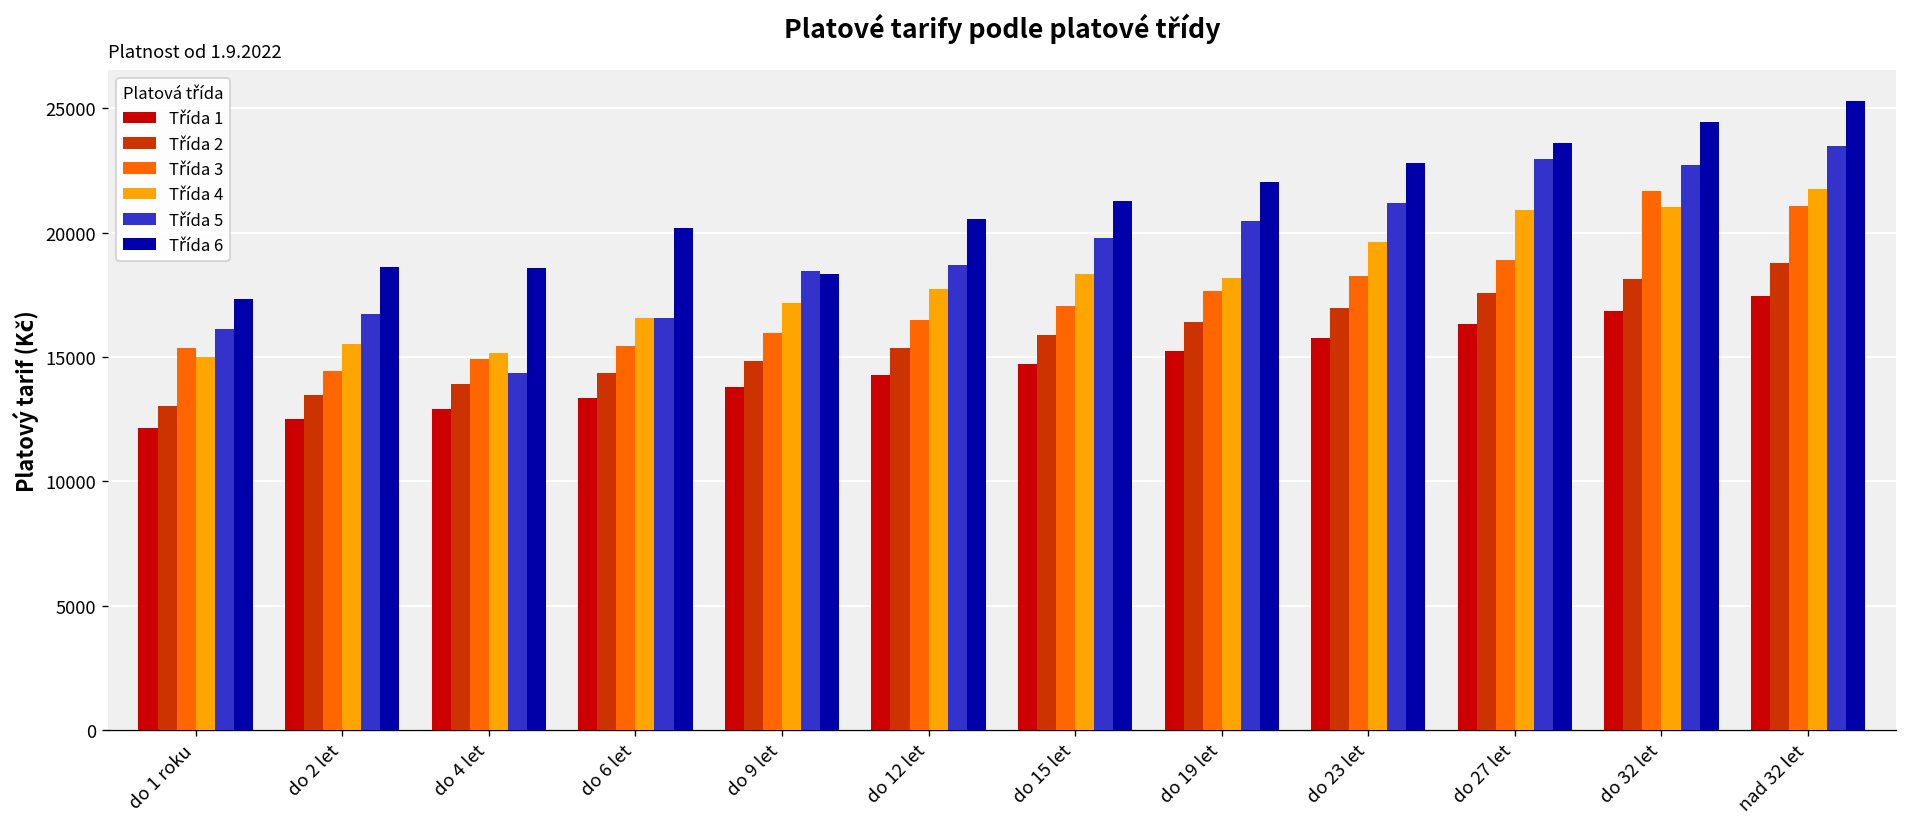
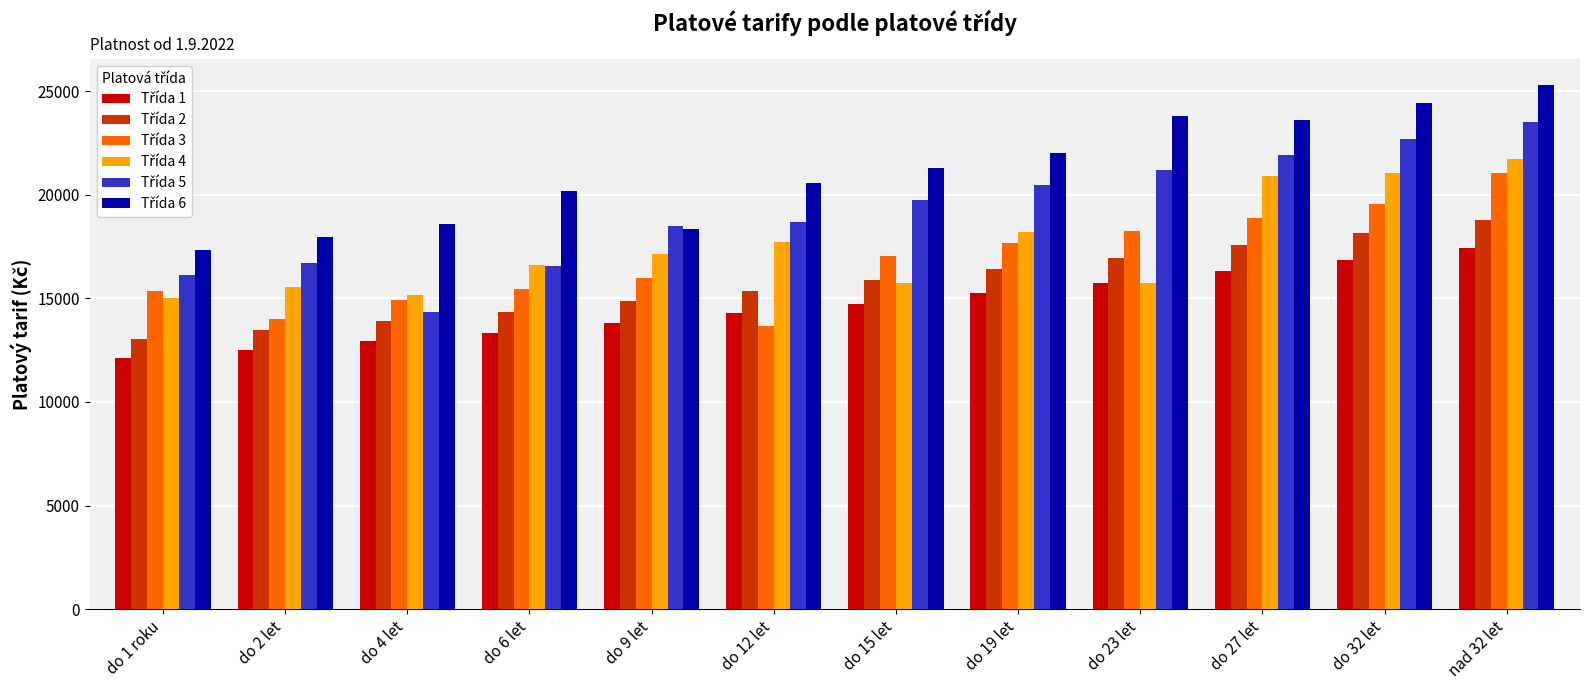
Třída 3, do 2 let: 14500 -> 14000
Třída 6, do 2 let: 18600 -> 18000
Třída 3, do 12 let: 16500 -> 13700
Třída 4, do 15 let: 18400 -> 15800
Třída 4, do 23 let: 19600 -> 15800
Třída 6, do 23 let: 22800 -> 23800
Třída 5, do 27 let: 23000 -> 21900
Třída 3, do 32 let: 21700 -> 19600
